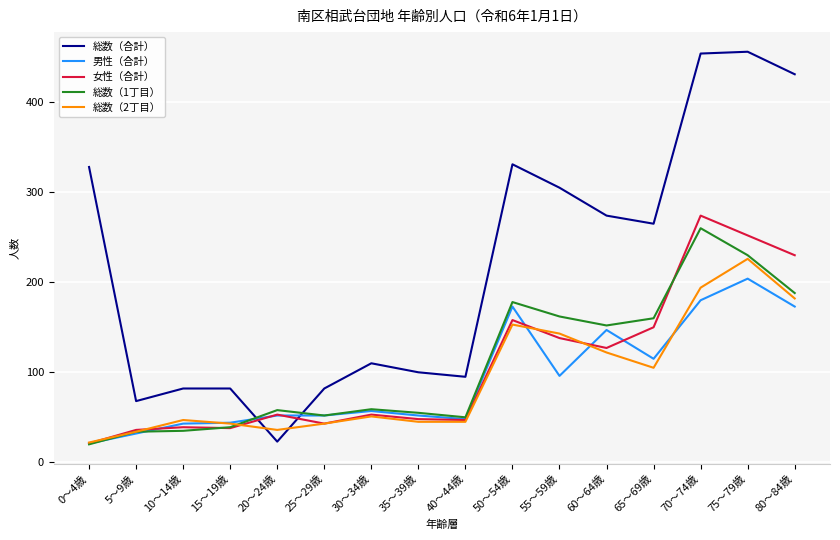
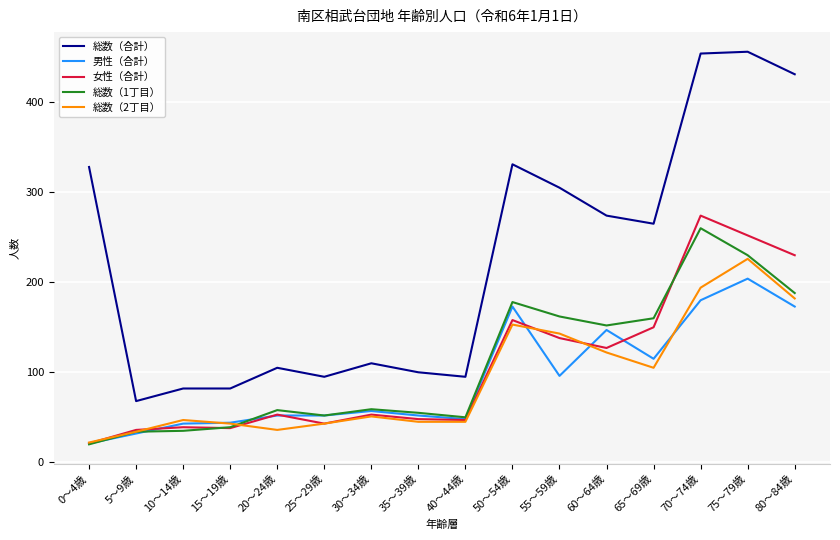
総数（合計）, 20～24歳: 20 -> 110
総数（合計）, 25～29歳: 80 -> 100
